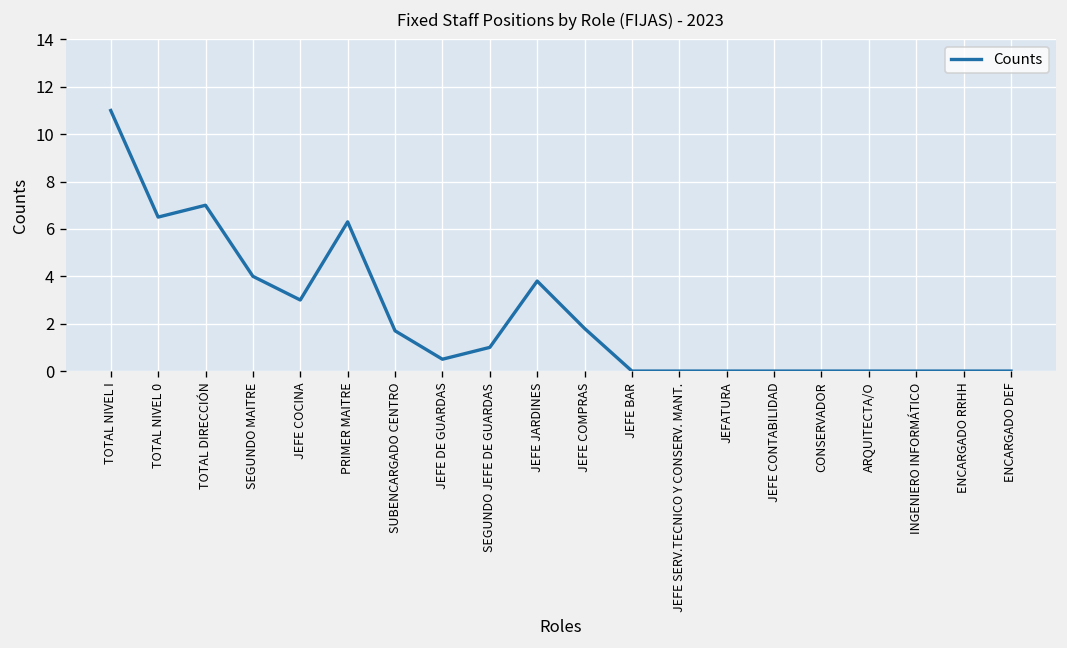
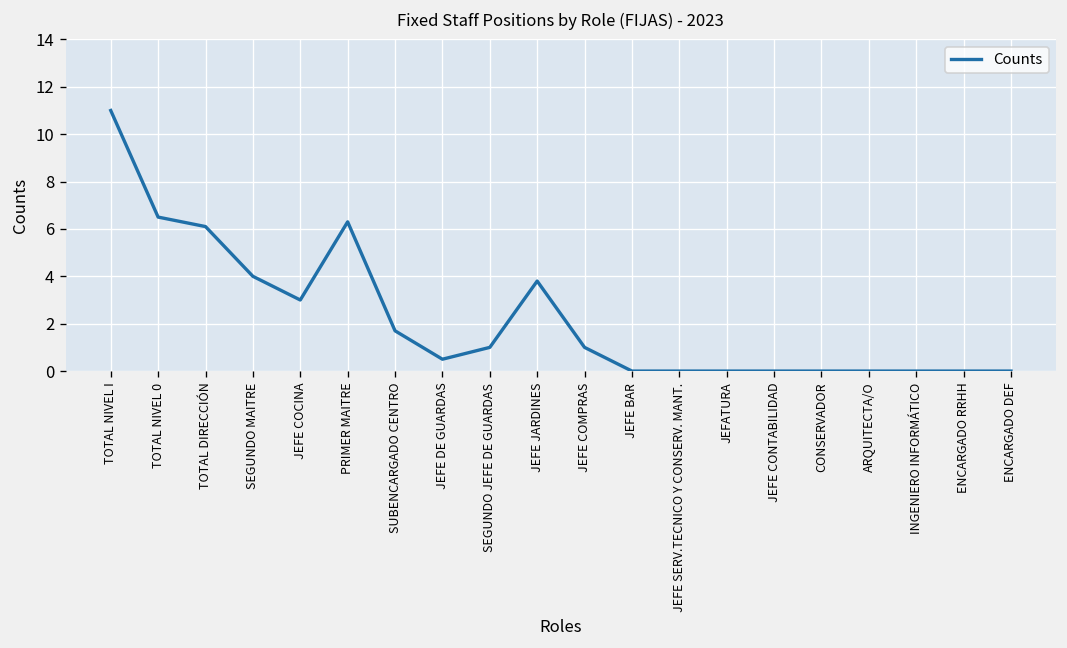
TOTAL DIRECCIÓN: 7.0 -> 6.1
JEFE COMPRAS: 1.8 -> 1.0
